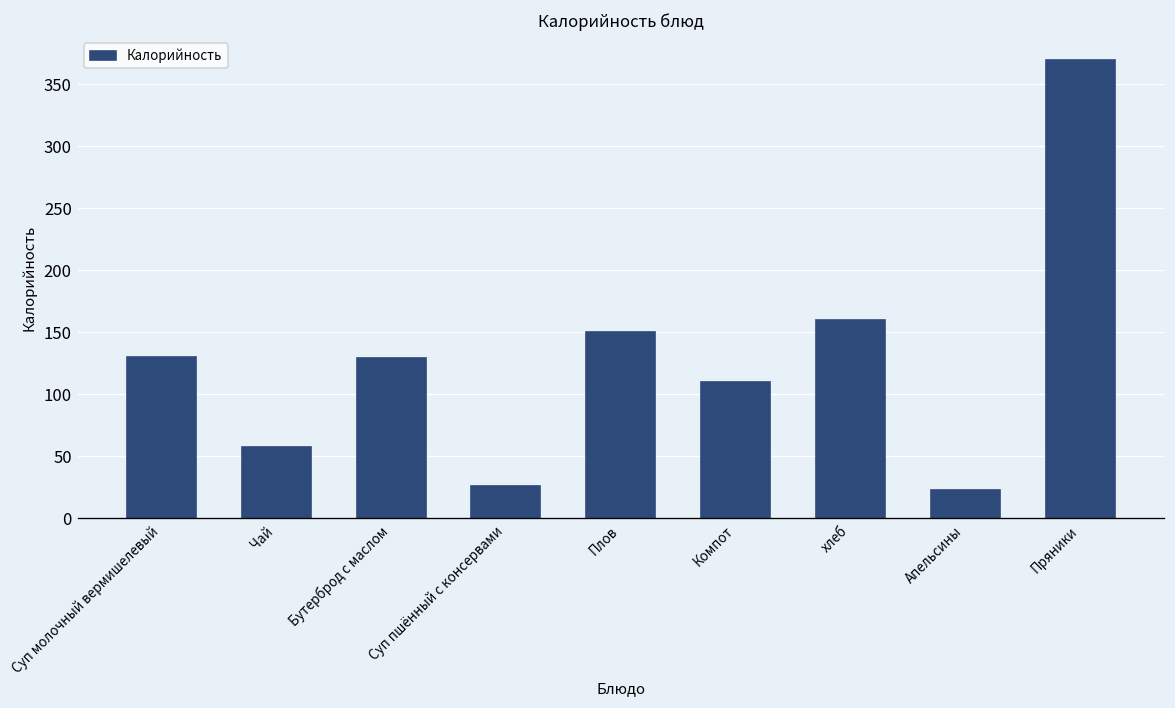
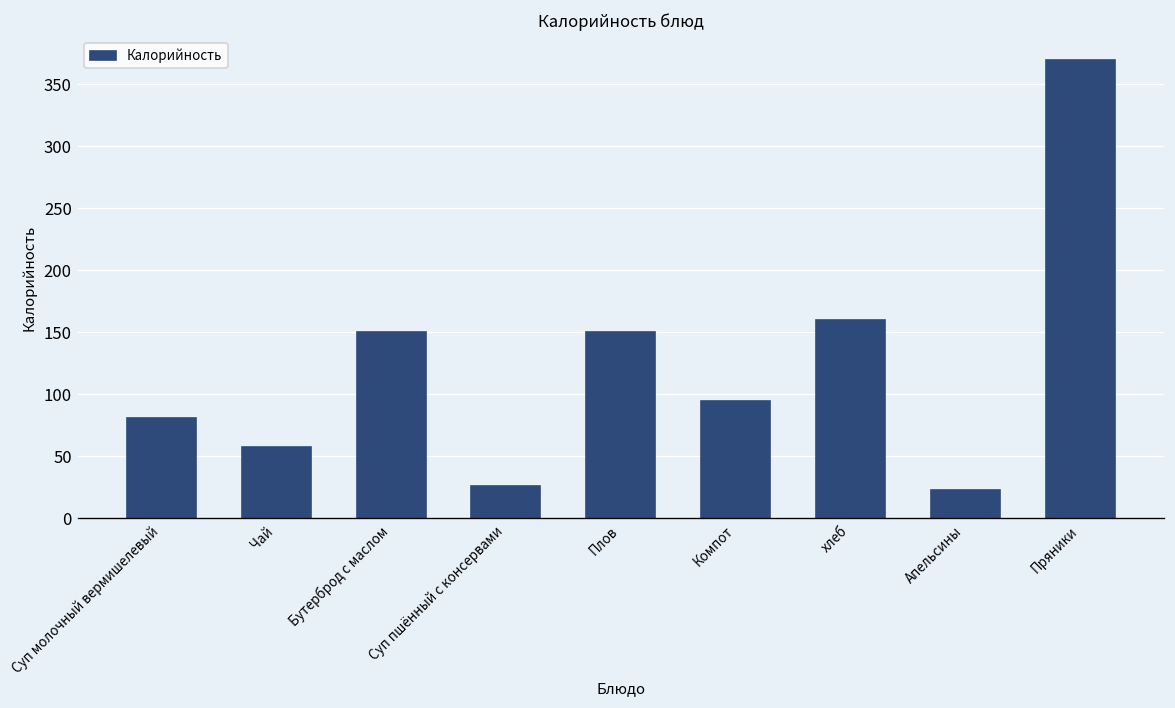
Суп молочный вермишелевый: 130 -> 81
Бутерброд с маслом: 129 -> 150
Компот: 110 -> 95
